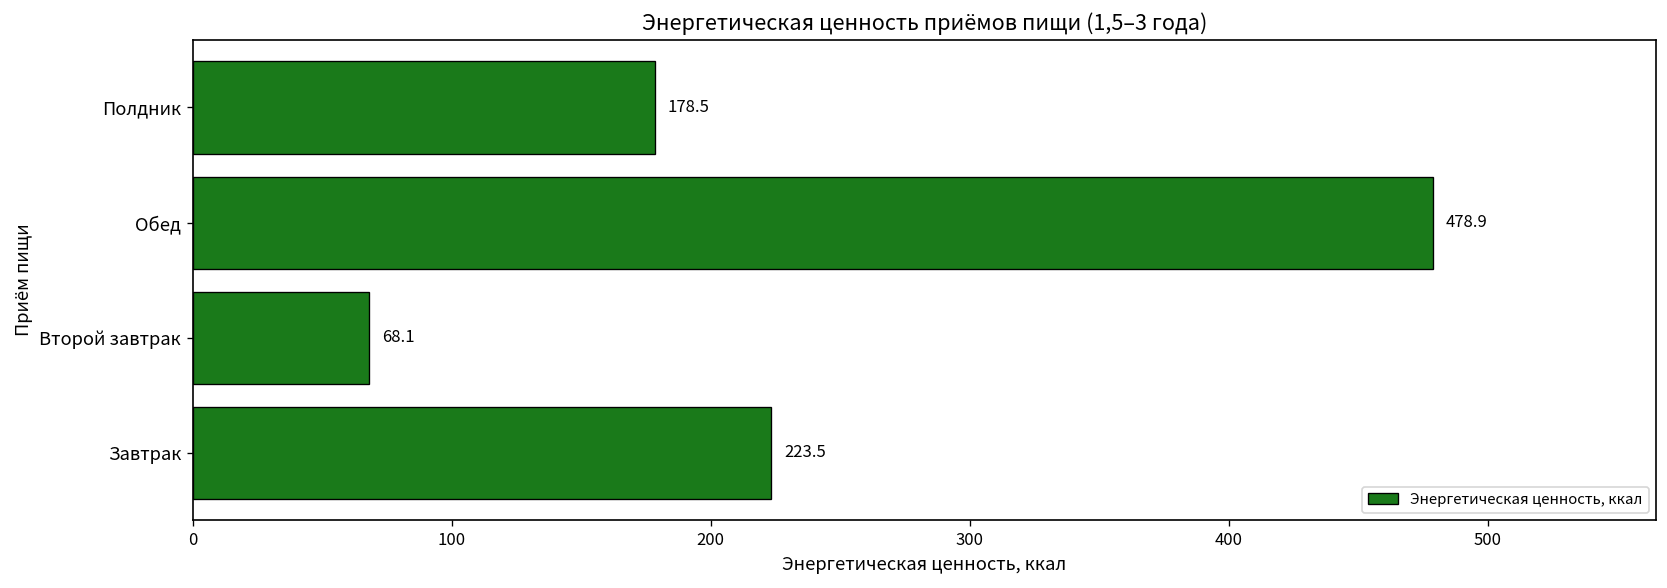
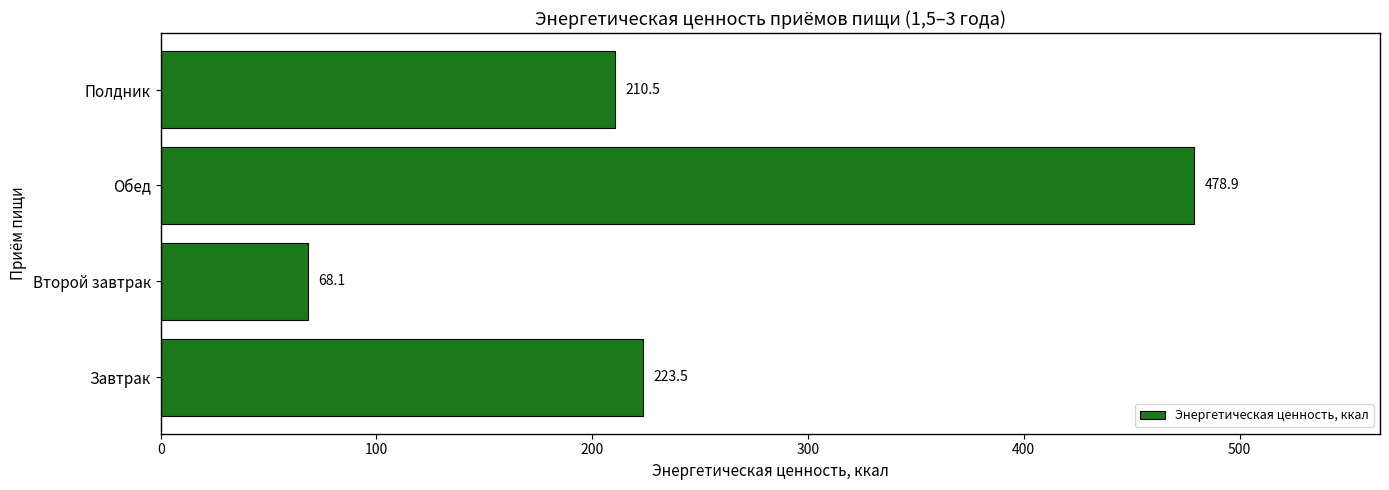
Полдник: 178.5 -> 210.5
